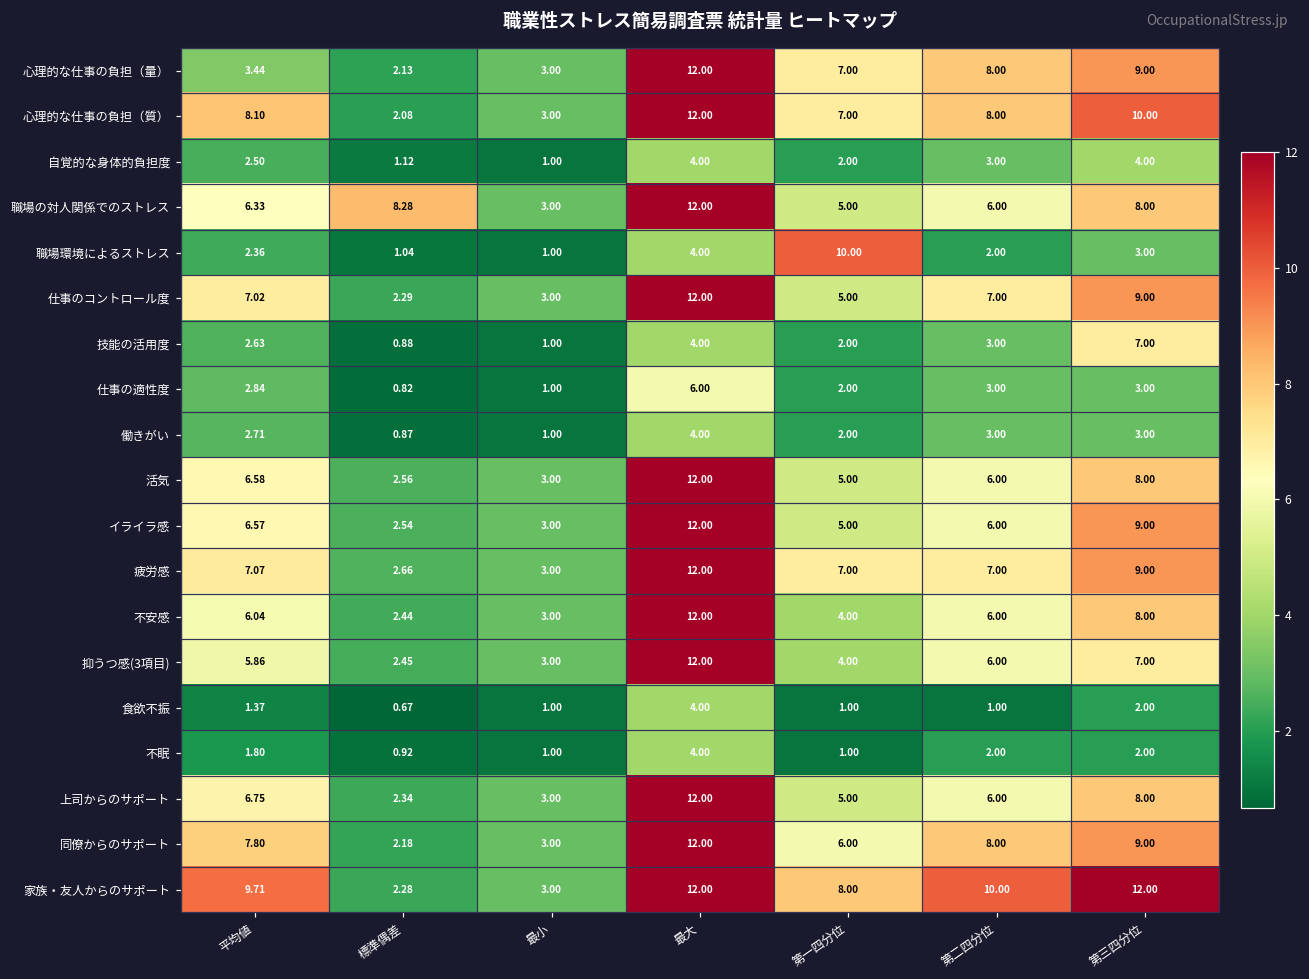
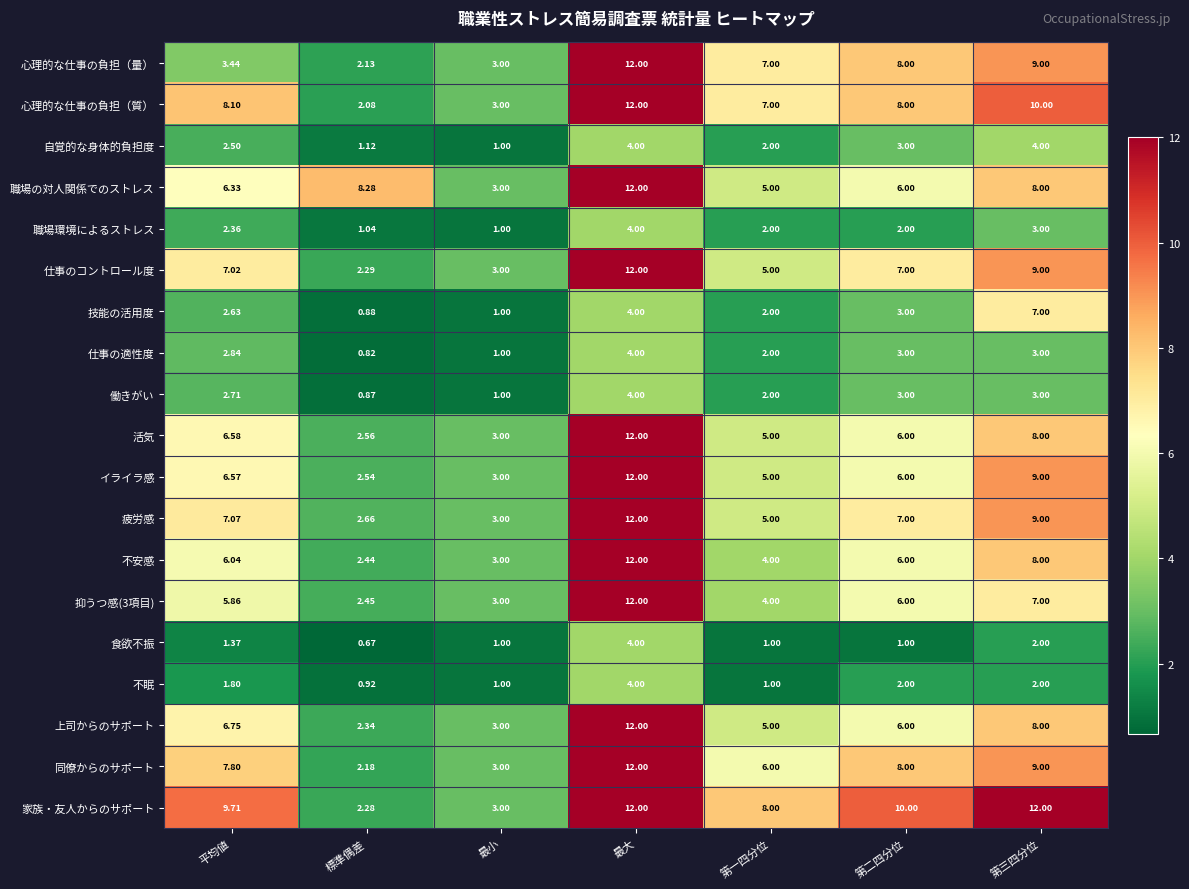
職場環境によるストレス, 第一四分位: 10.00 -> 2.00
仕事の適性度, 最大: 6.00 -> 4.00
疲労感, 第一四分位: 7.00 -> 5.00
